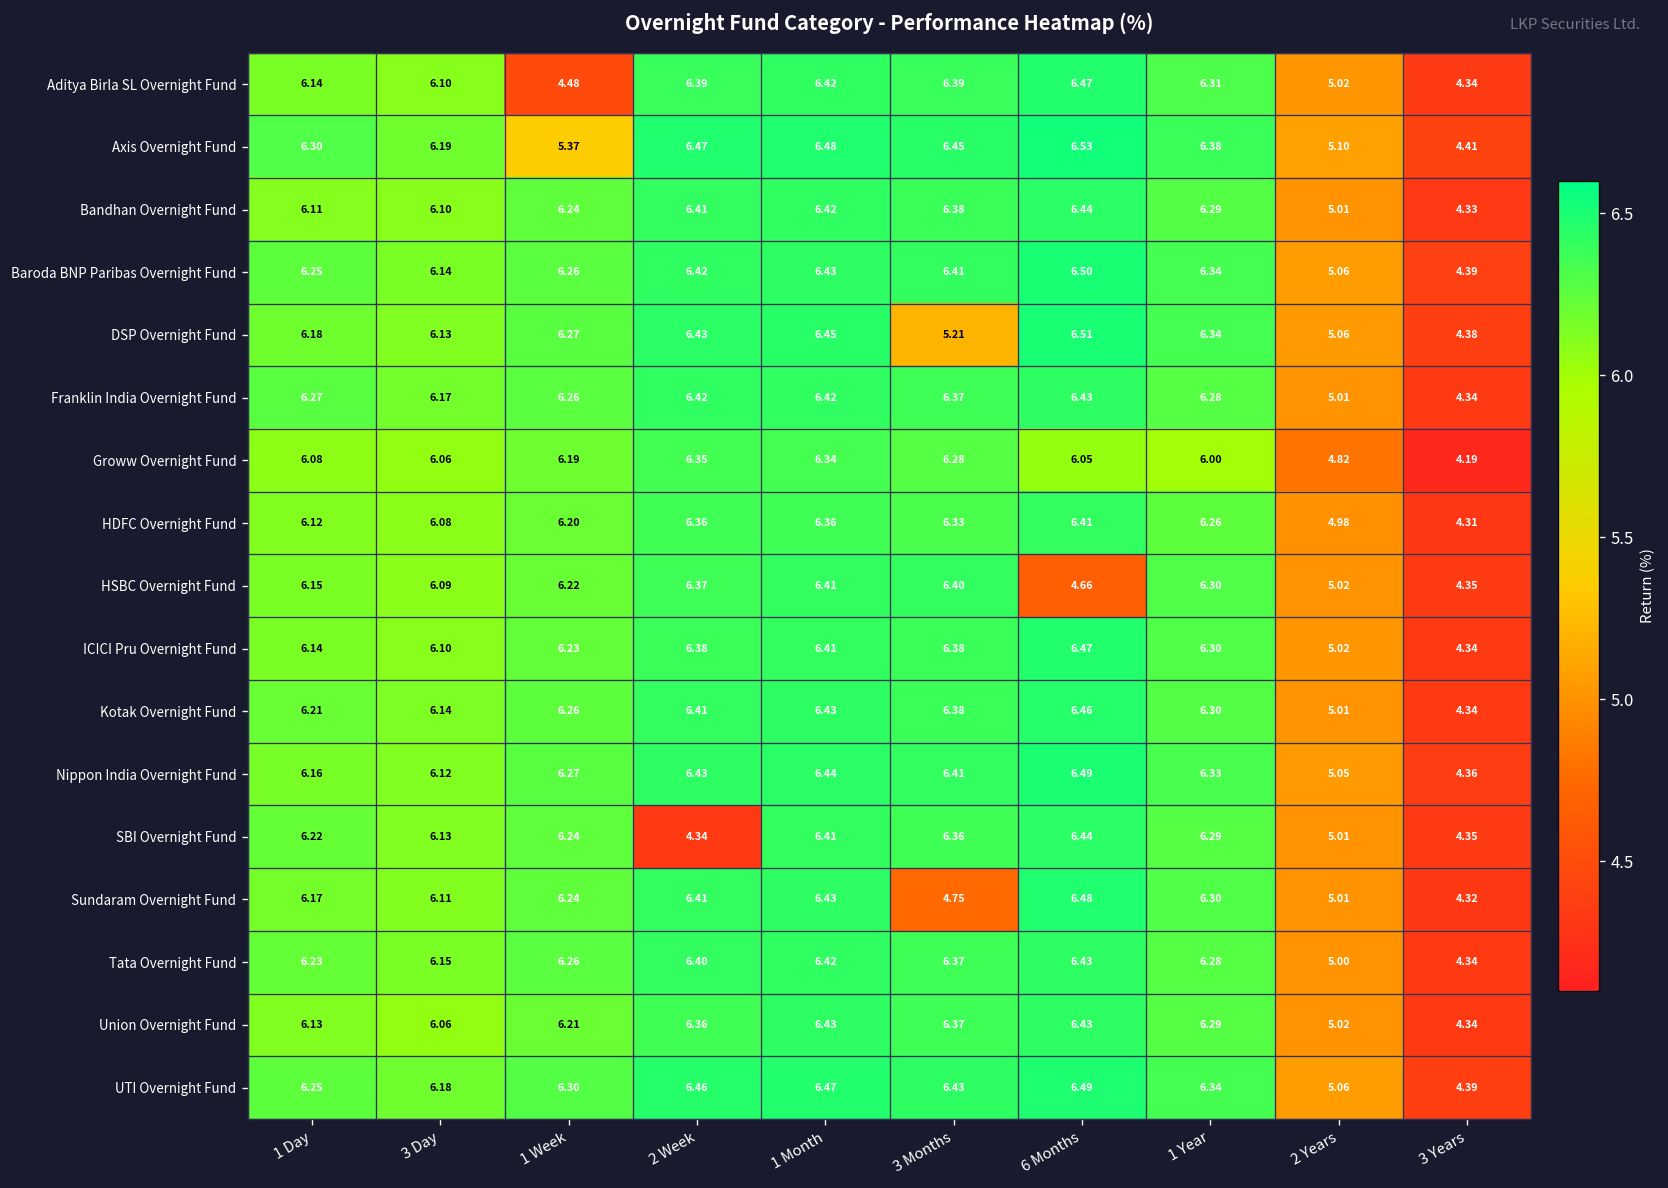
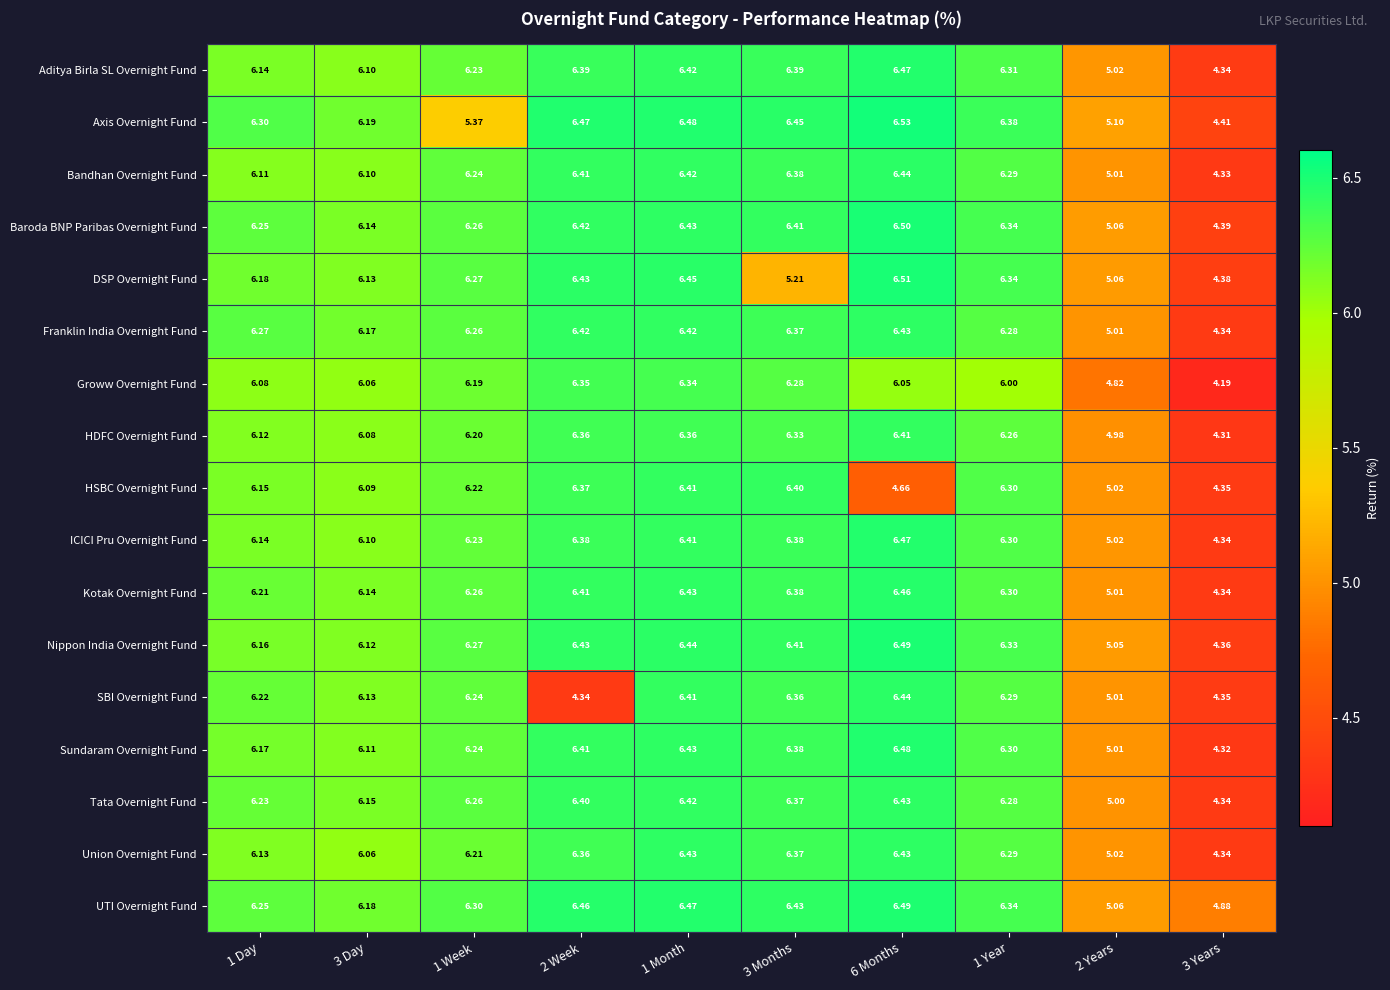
Aditya Birla SL Overnight Fund, 1 Week: 4.48 -> 6.23
Sundaram Overnight Fund, 3 Months: 4.75 -> 6.38
UTI Overnight Fund, 3 Years: 4.39 -> 4.88
